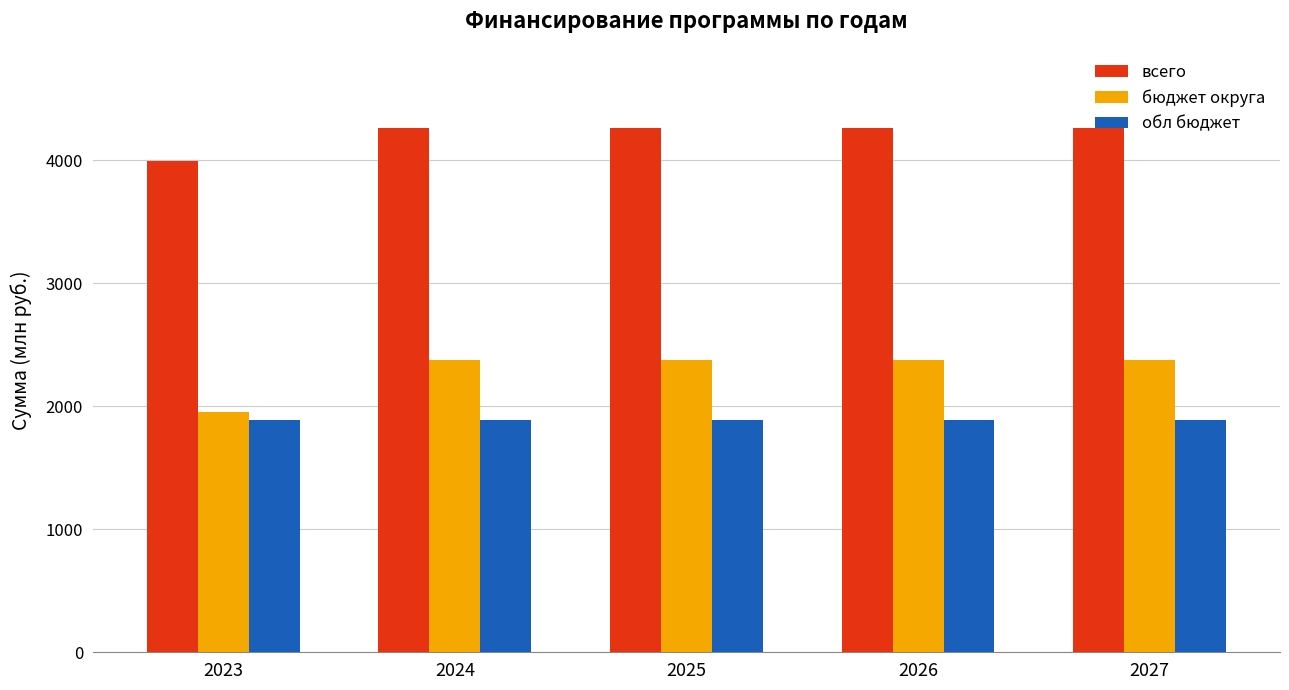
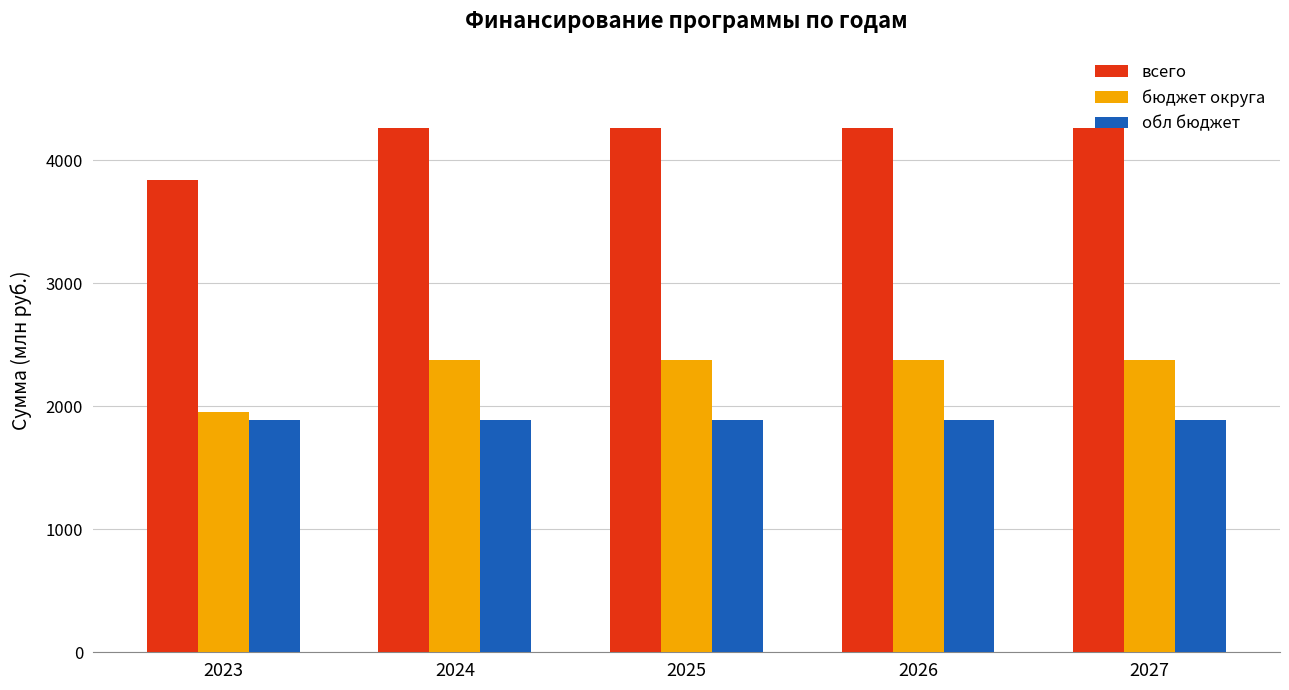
всего, 2023: 3990 -> 3840
